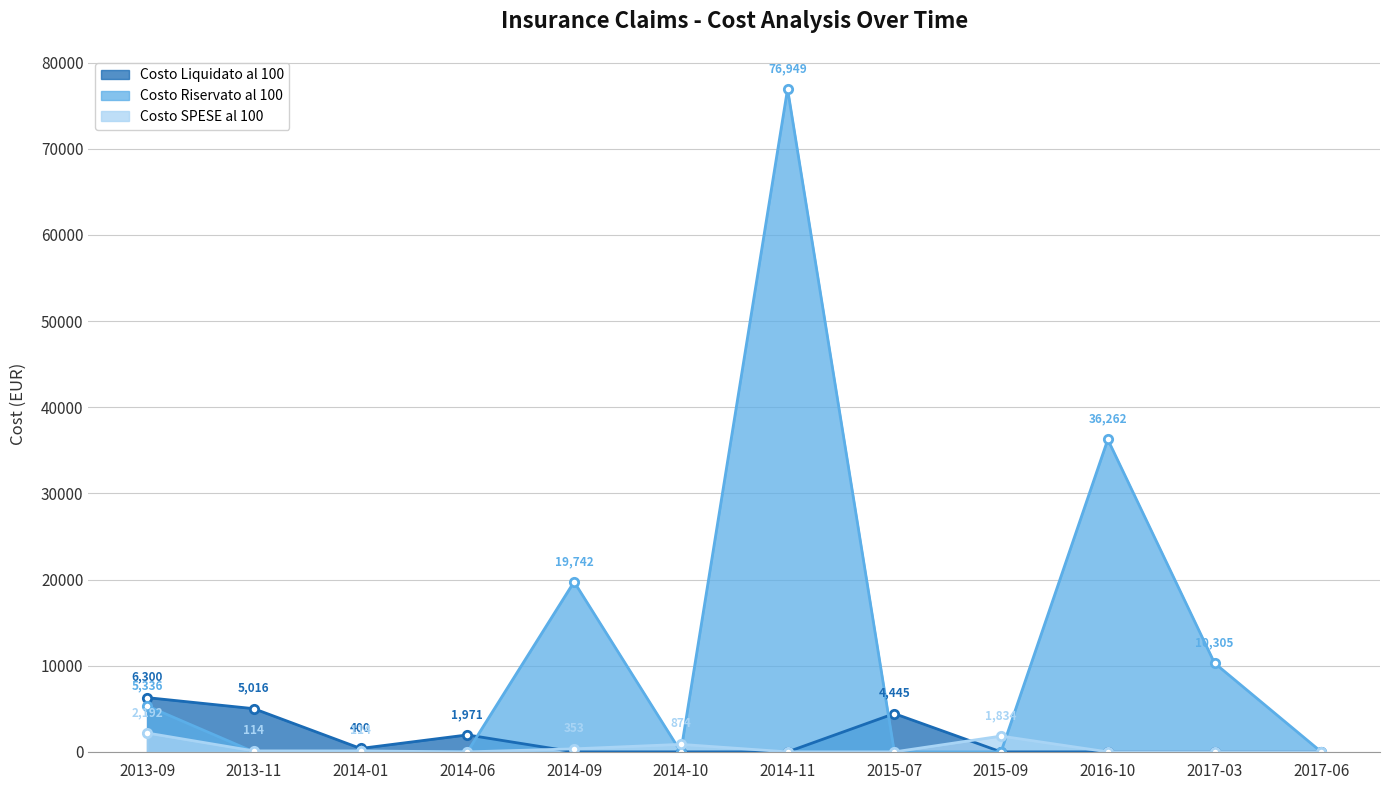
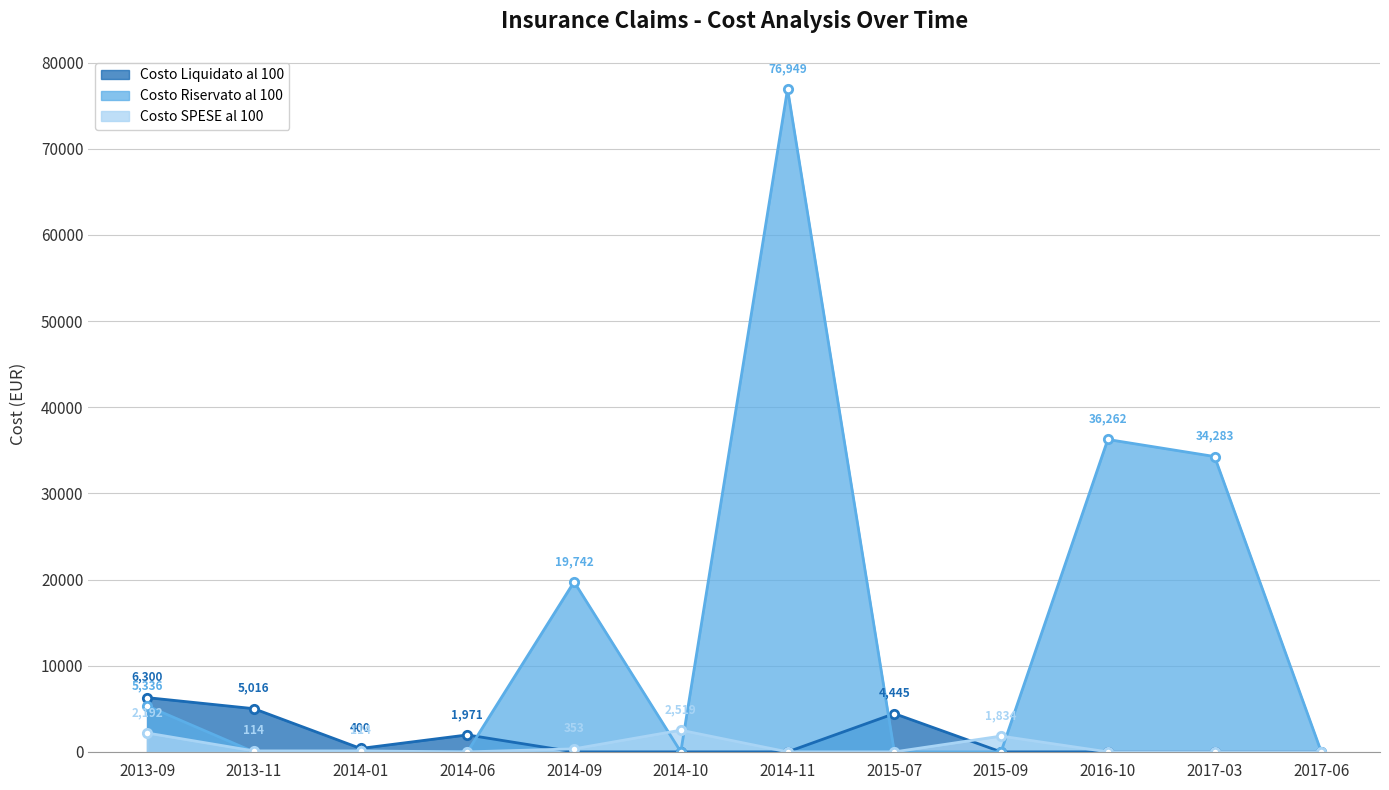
Costo SPESE al 100, 2014-10: 874 -> 2,519
Costo Riservato al 100, 2017-03: 10,305 -> 34,283
